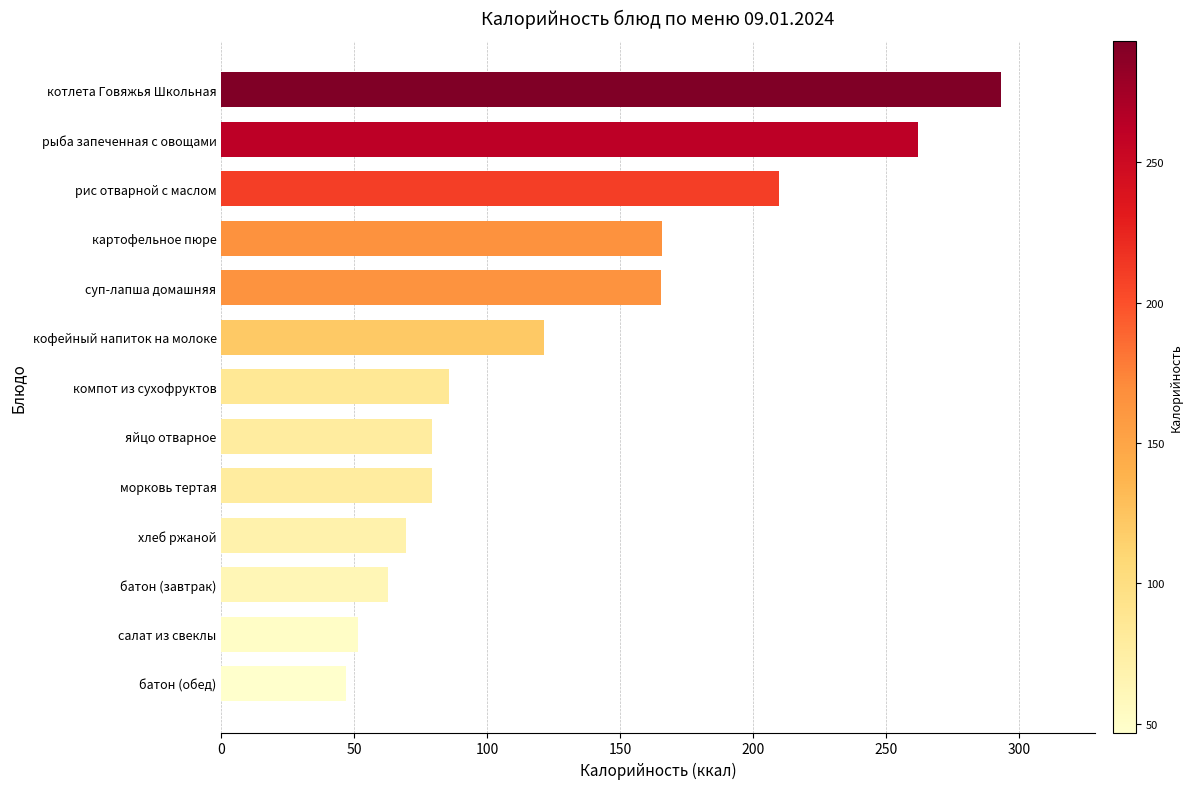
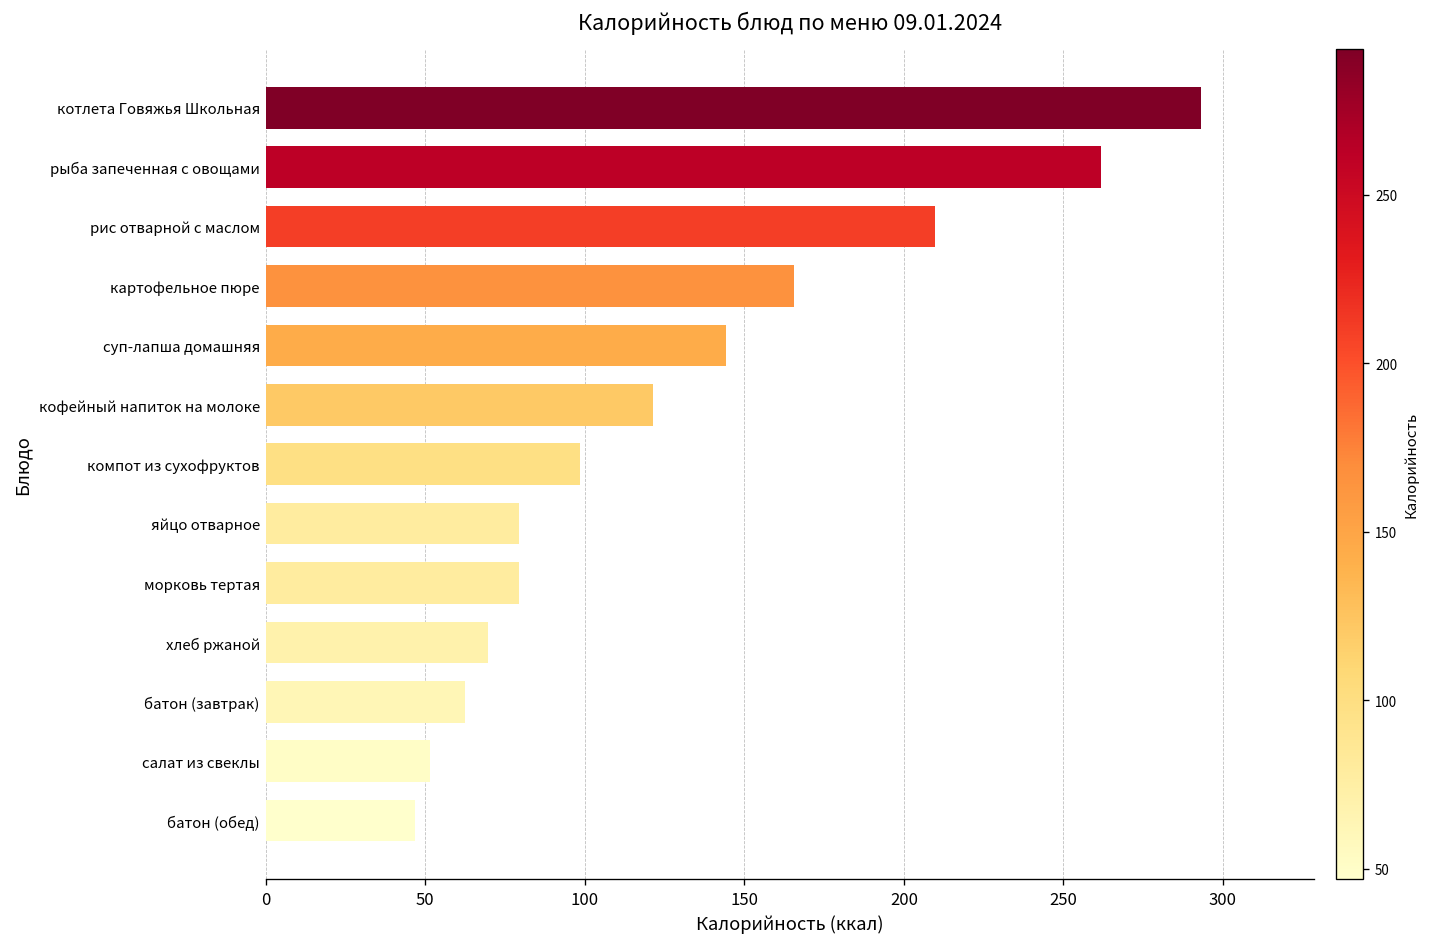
суп-лапша домашняя: 165 -> 144
компот из сухофруктов: 86 -> 99
